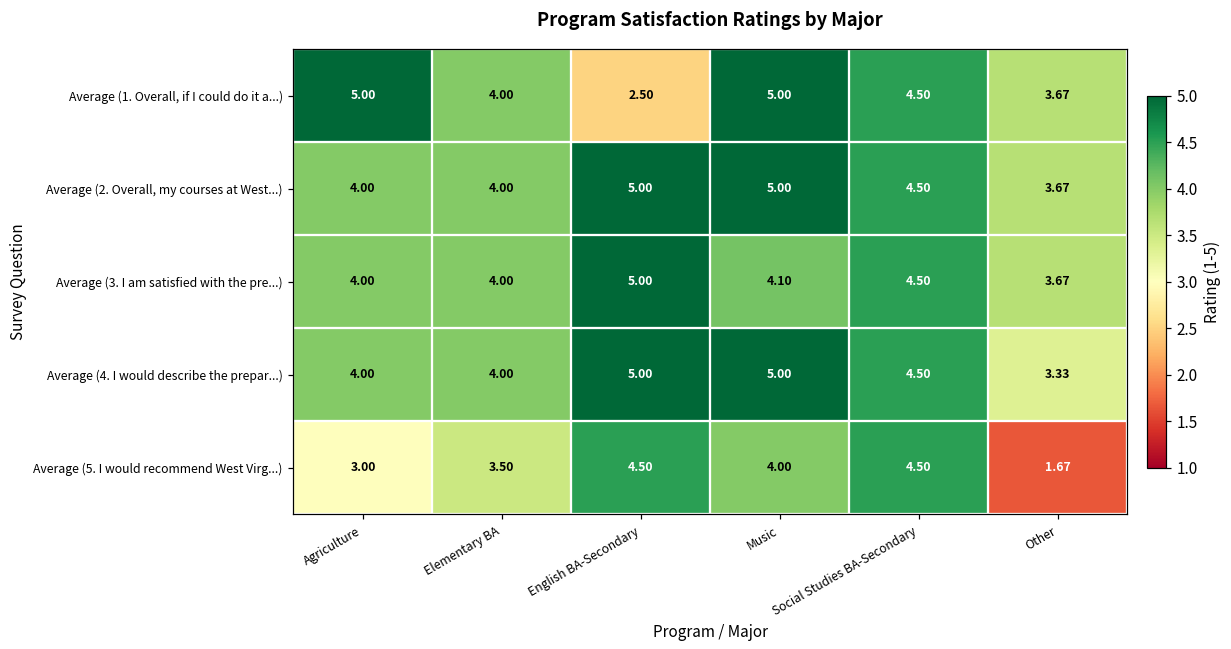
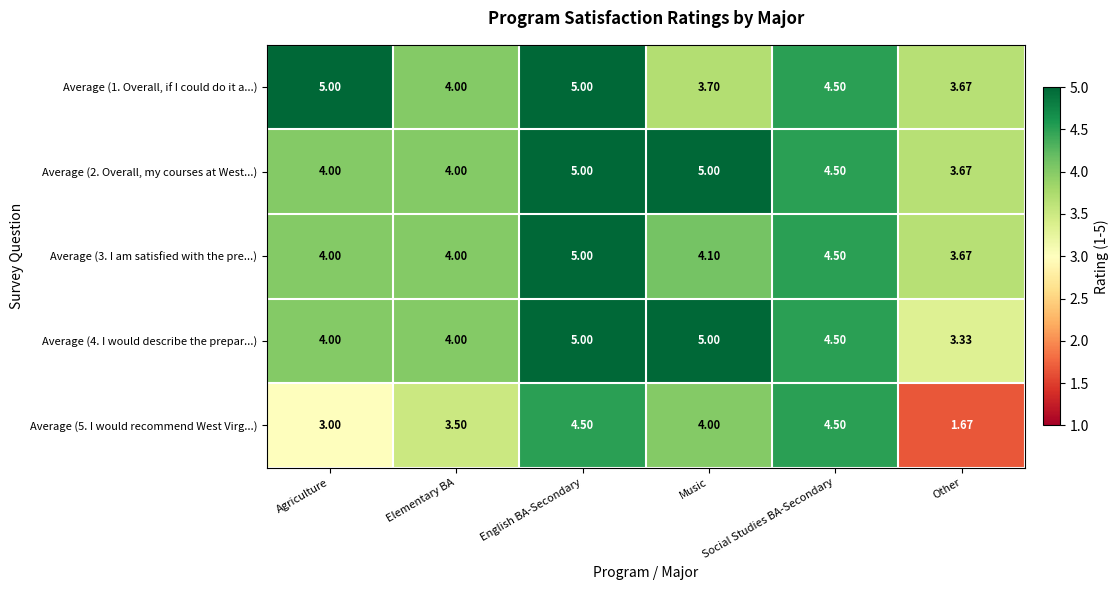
Average (1. Overall, if I could do it a...), English BA-Secondary: 2.50 -> 5.00
Average (1. Overall, if I could do it a...), Music: 5.00 -> 3.70
